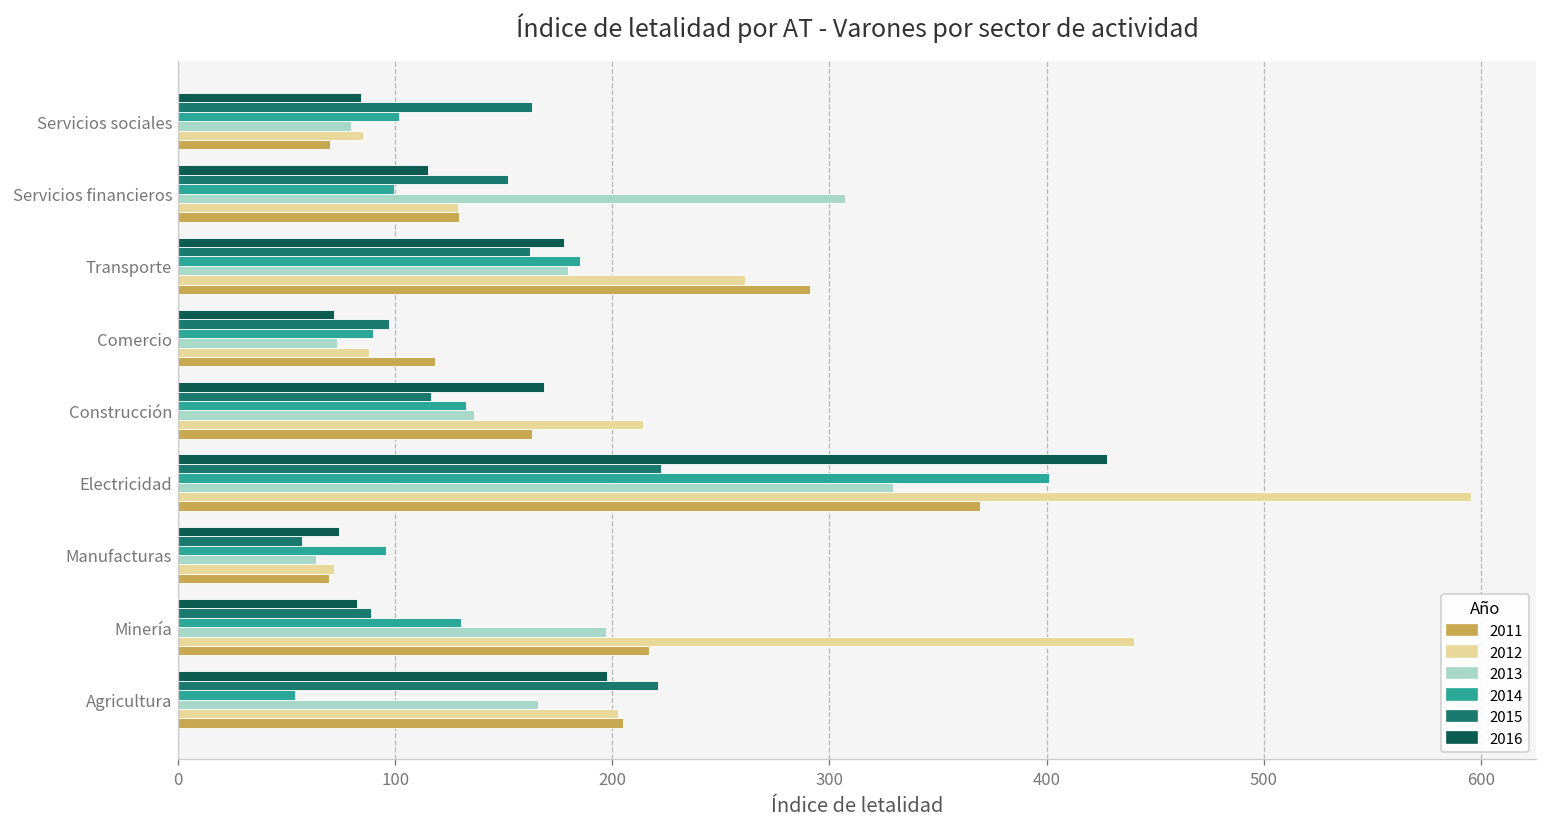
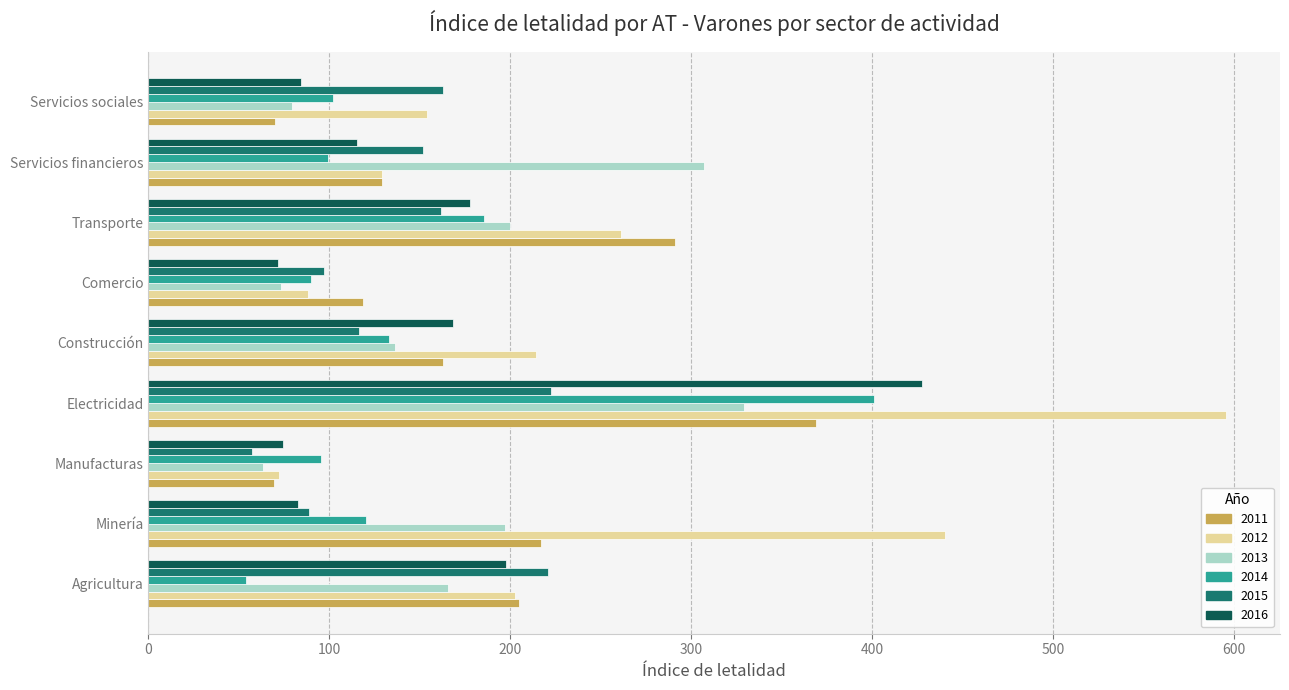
2012, Servicios sociales: 85 -> 154
2013, Transporte: 180 -> 200
2014, Minería: 130 -> 120
